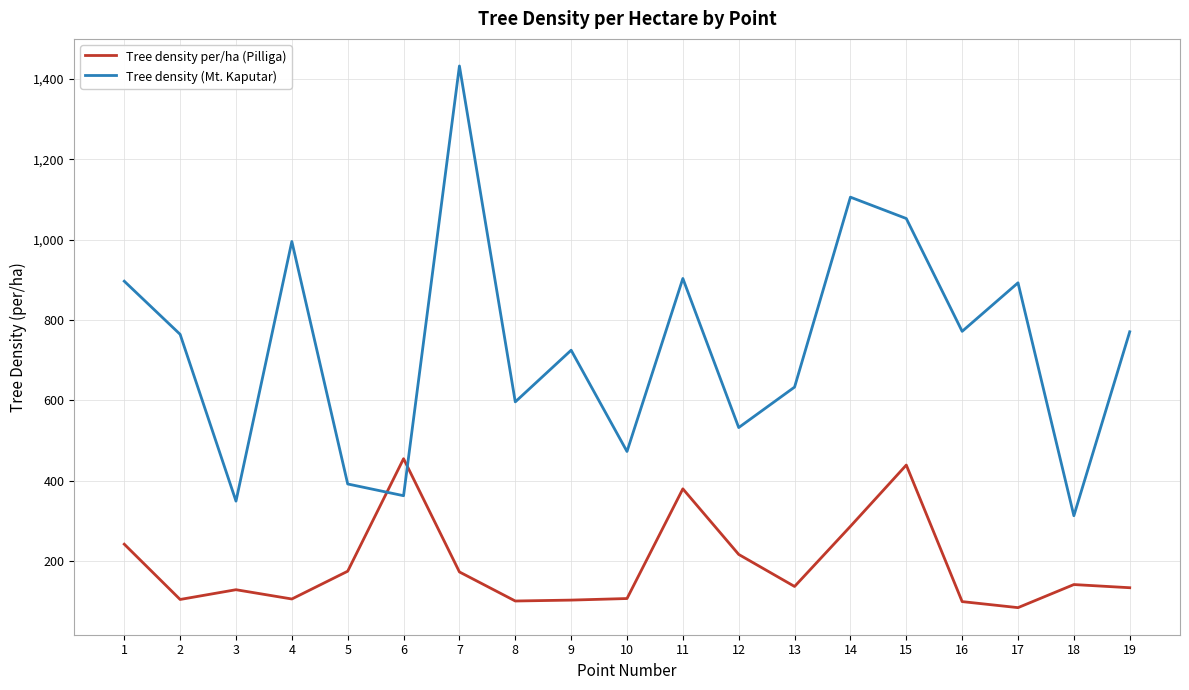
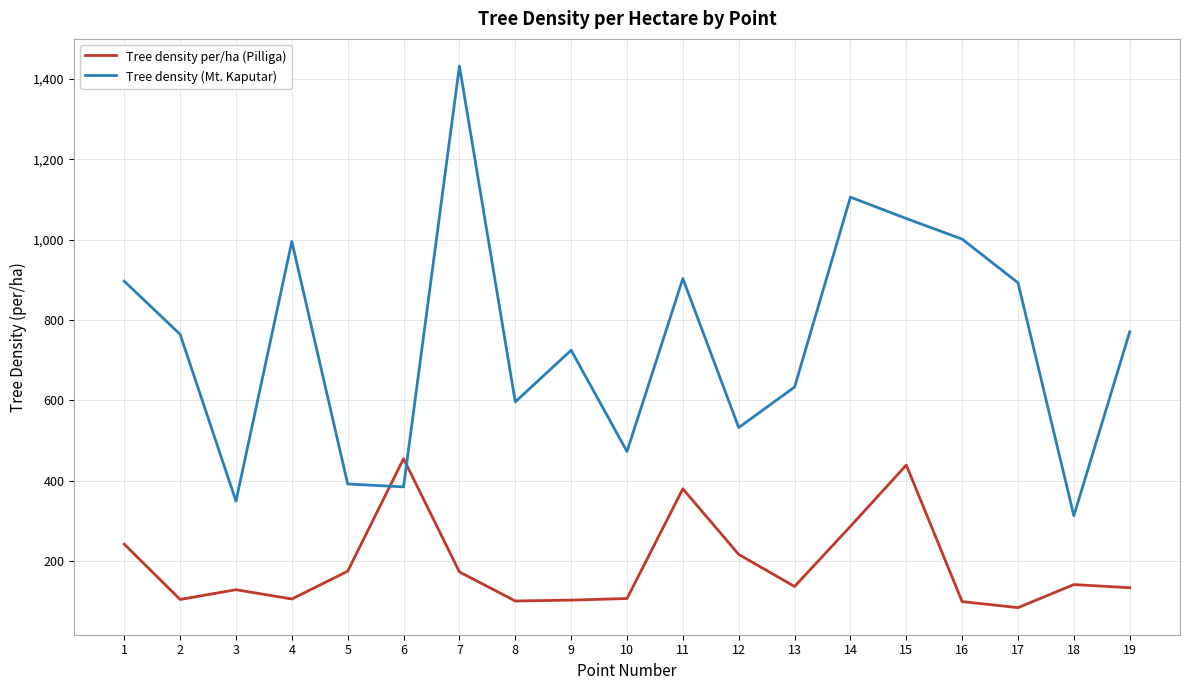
Tree density (Mt. Kaputar), 6: 360 -> 380
Tree density (Mt. Kaputar), 16: 770 -> 1,000
